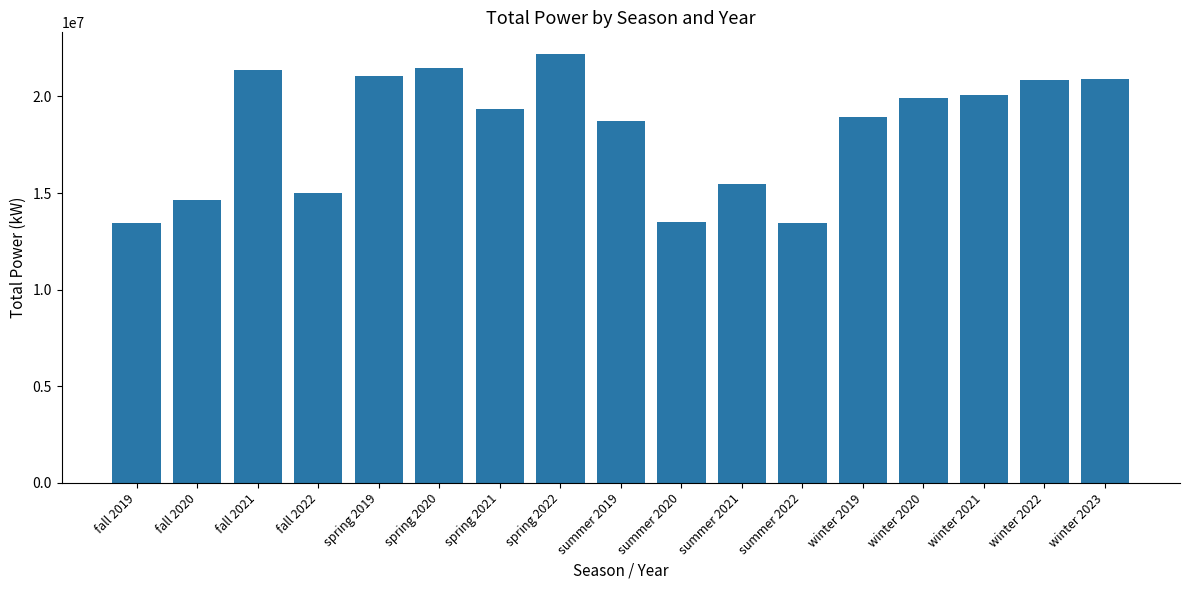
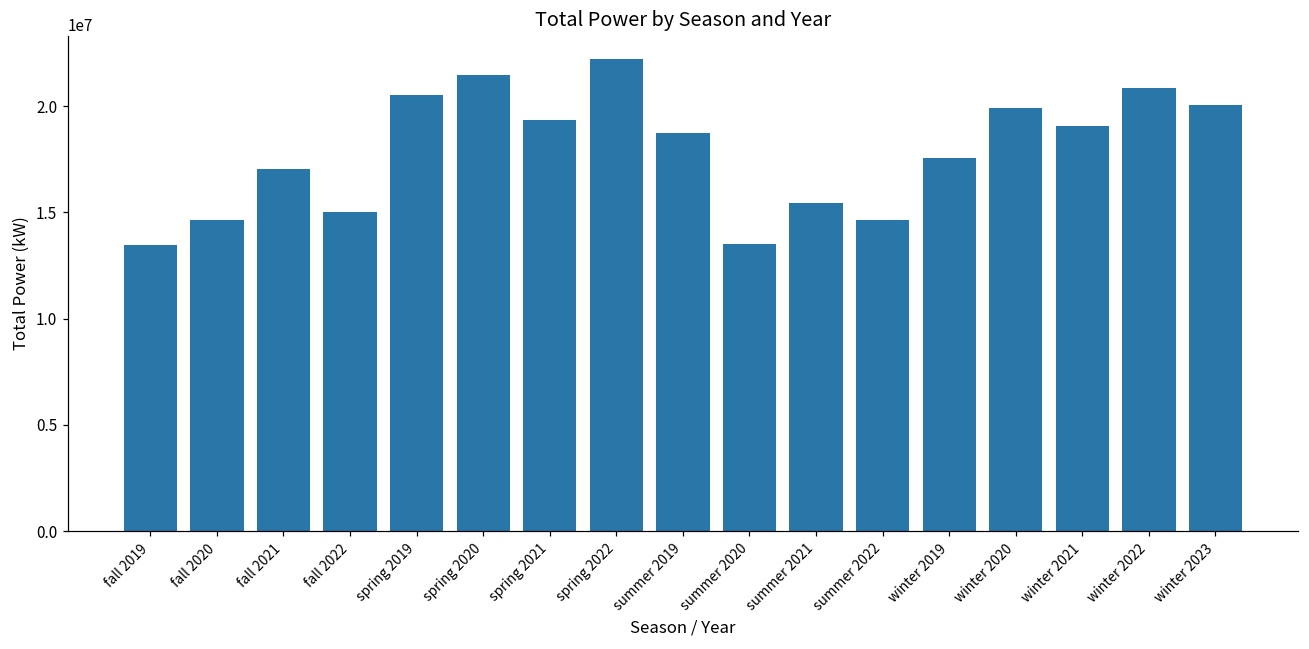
fall 2021: 21400000 -> 17000000
spring 2019: 21000000 -> 20500000
summer 2022: 13400000 -> 14600000
winter 2019: 18900000 -> 17600000
winter 2021: 20100000 -> 19100000
winter 2023: 20900000 -> 20100000
